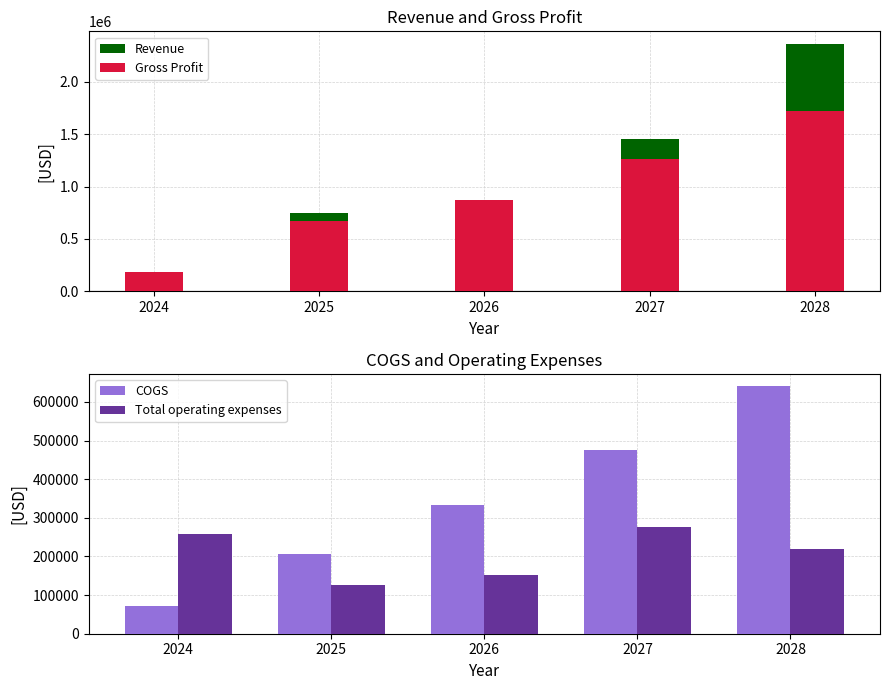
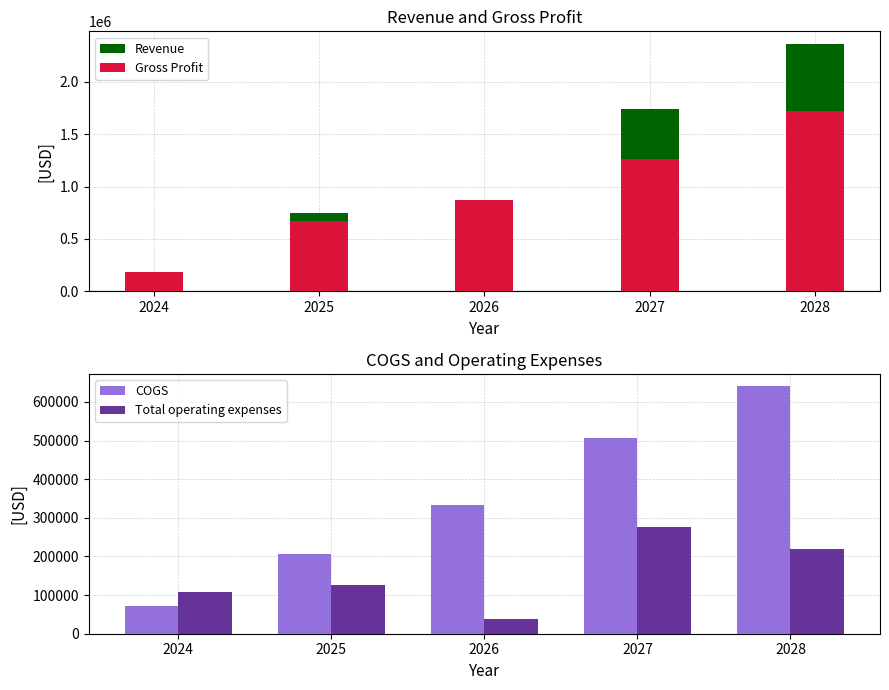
Revenue and Gross Profit, Revenue, 2027: 1450000 -> 1740000
COGS and Operating Expenses, Total operating expenses, 2024: 260000 -> 110000
COGS and Operating Expenses, Total operating expenses, 2026: 150000 -> 40000
COGS and Operating Expenses, COGS, 2027: 480000 -> 510000
